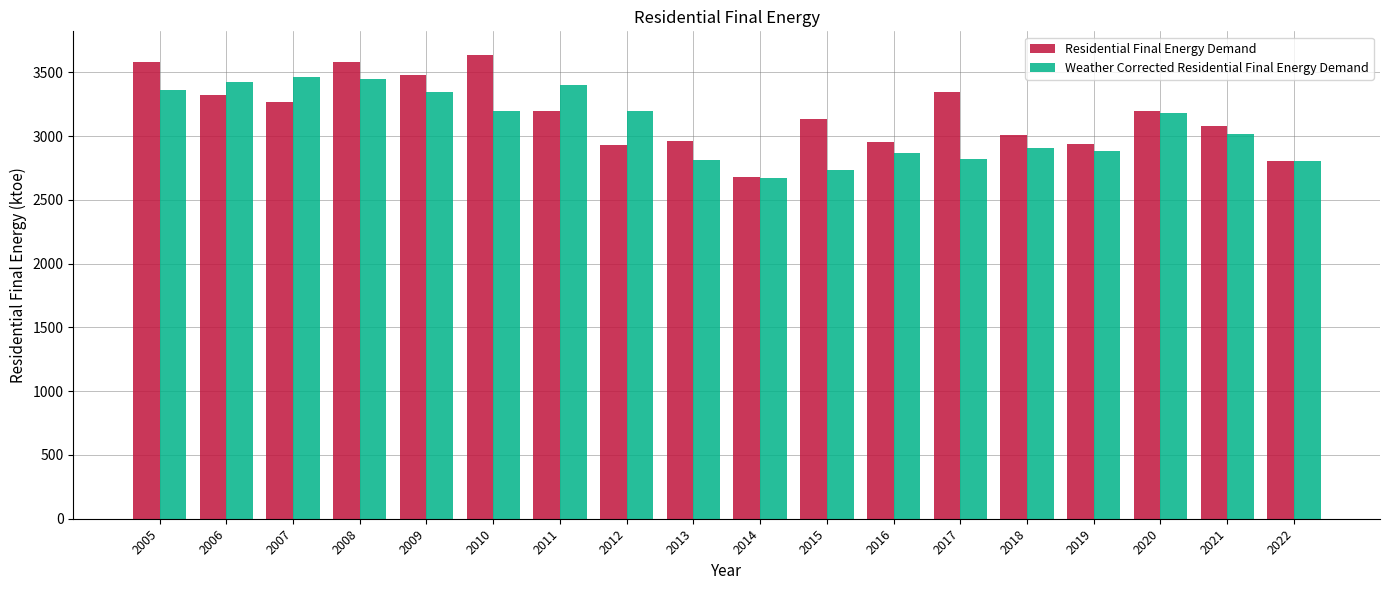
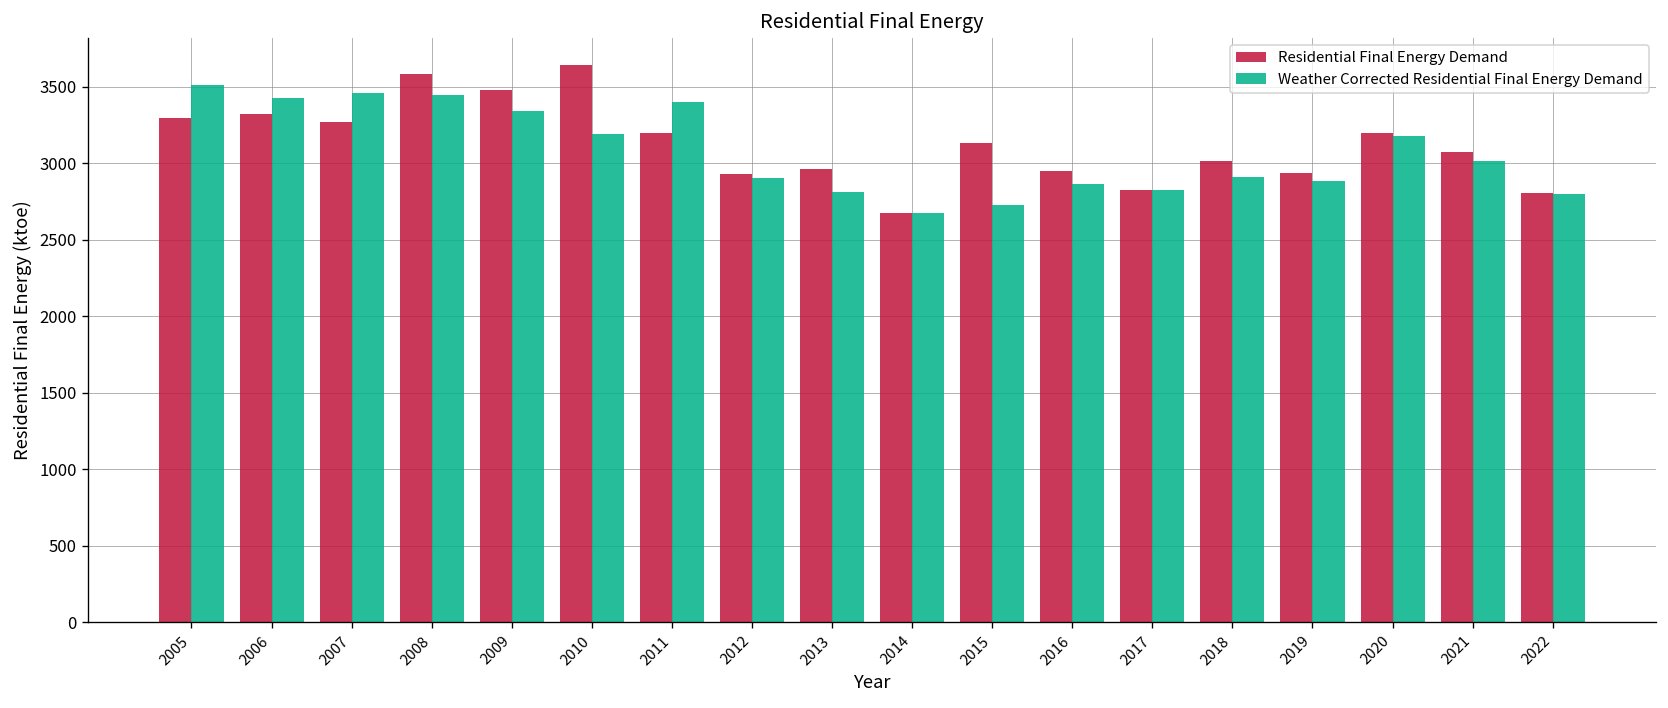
Residential Final Energy Demand, 2005: 3580 -> 3300
Weather Corrected Residential Final Energy Demand, 2005: 3360 -> 3510
Weather Corrected Residential Final Energy Demand, 2012: 3190 -> 2910
Residential Final Energy Demand, 2017: 3340 -> 2820
